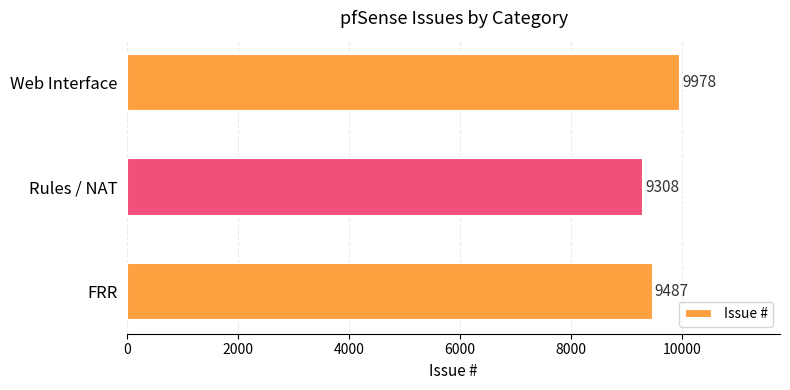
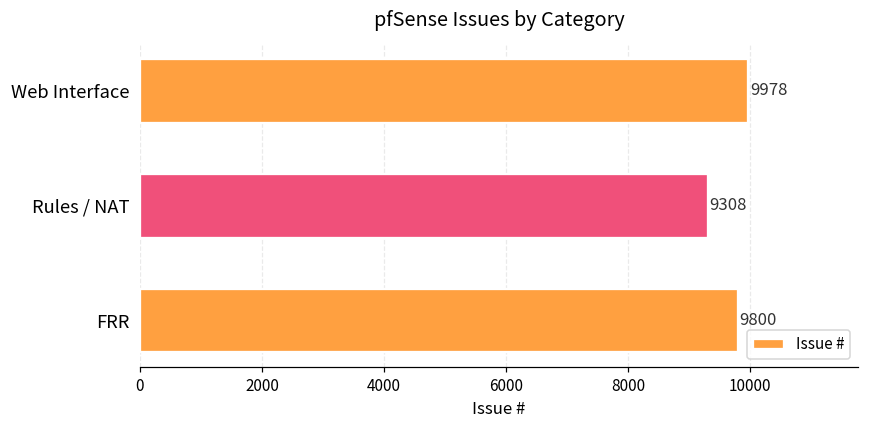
FRR: 9487 -> 9800
